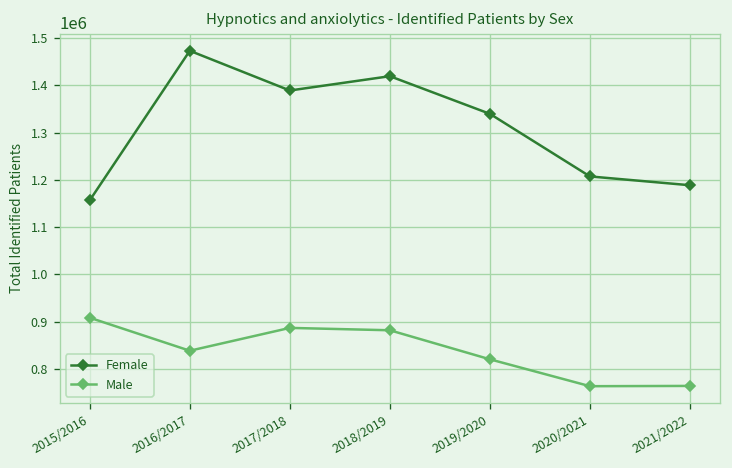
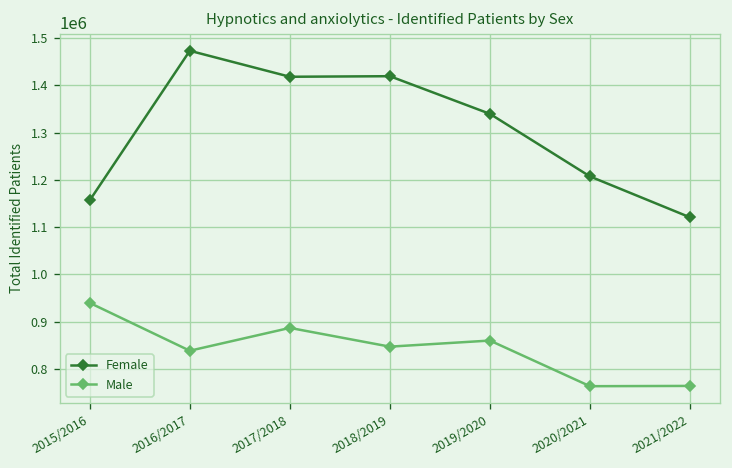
Male, 2015/2016: 910000 -> 940000
Female, 2017/2018: 1390000 -> 1420000
Male, 2018/2019: 880000 -> 850000
Male, 2019/2020: 820000 -> 860000
Female, 2021/2022: 1190000 -> 1120000
